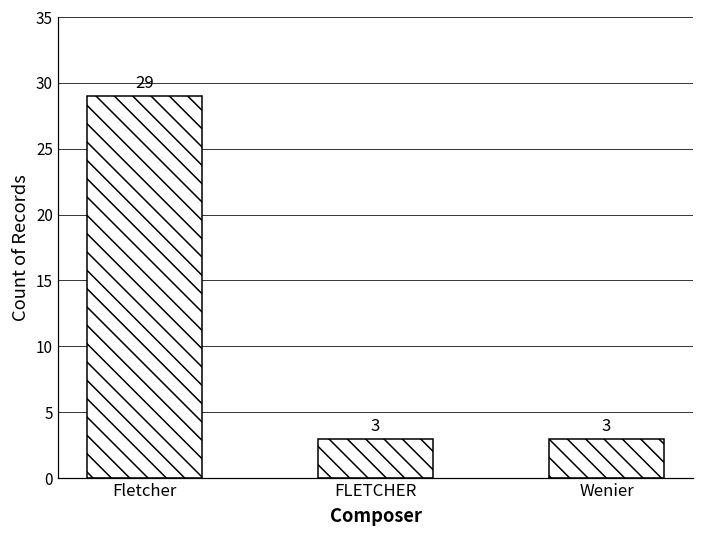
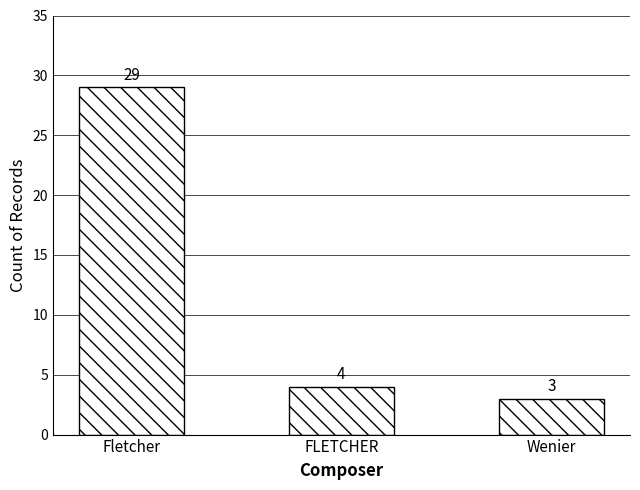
FLETCHER: 3 -> 4
